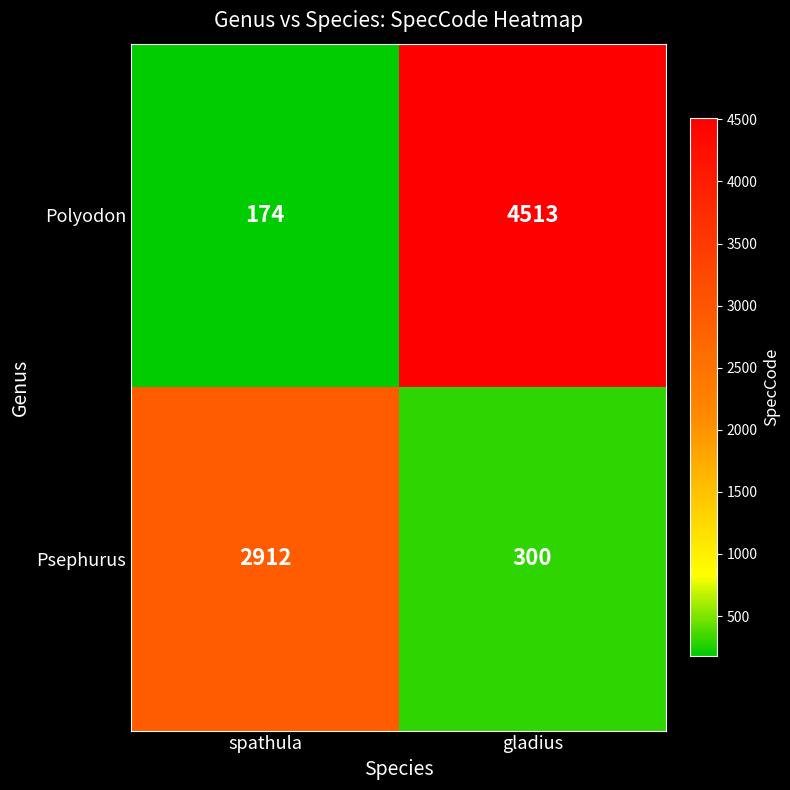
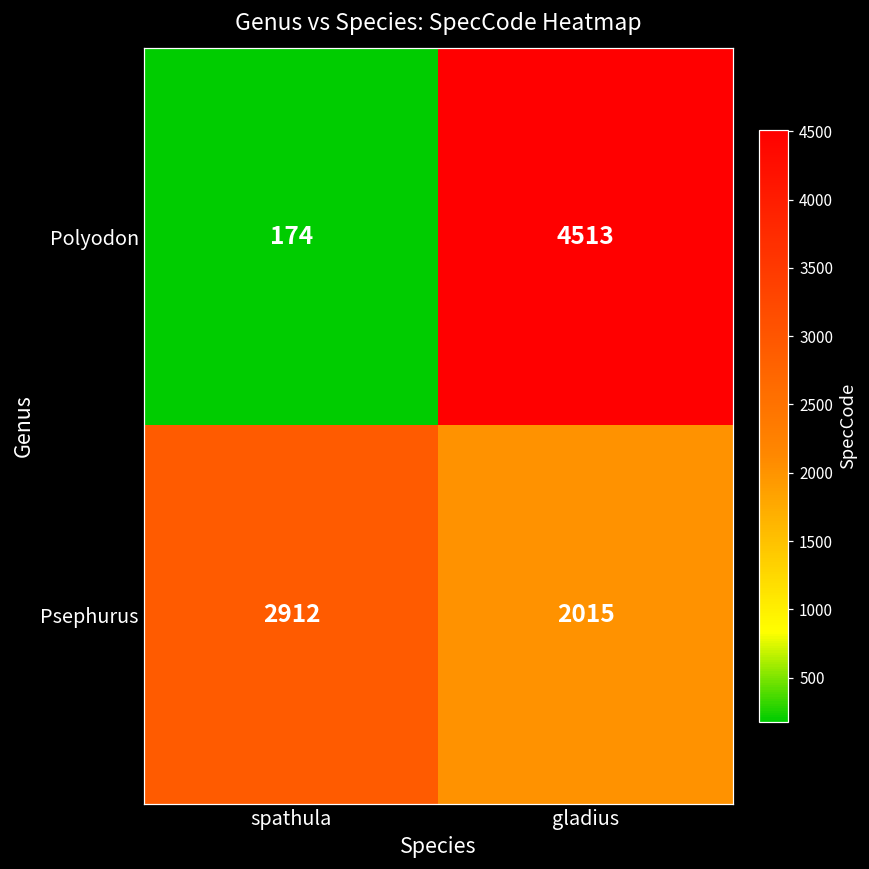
Psephurus, gladius: 300 -> 2015
